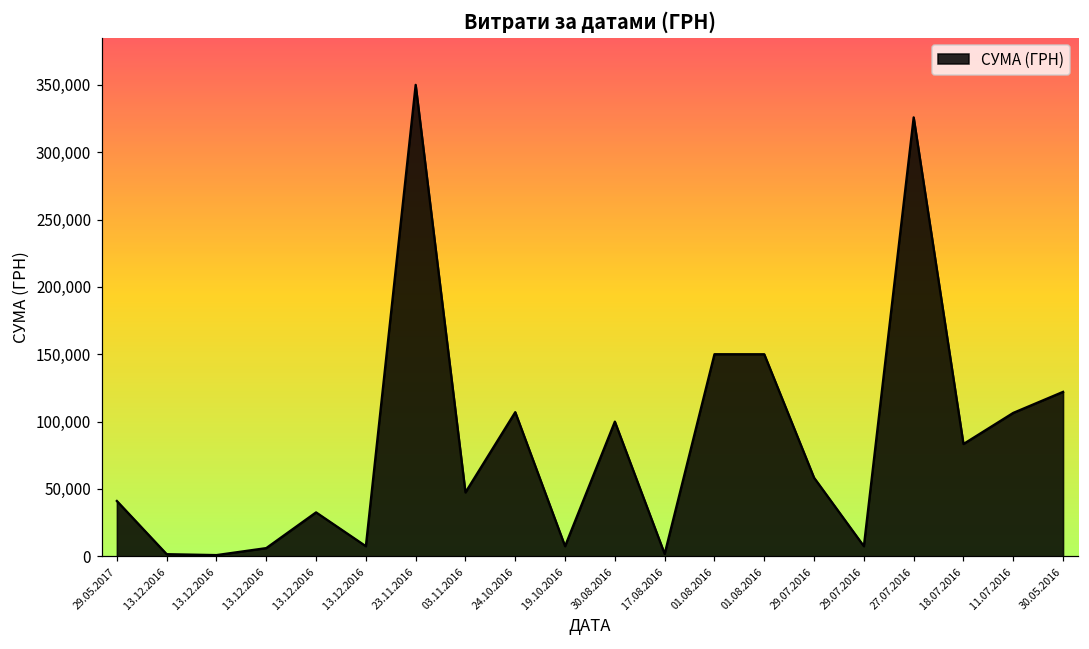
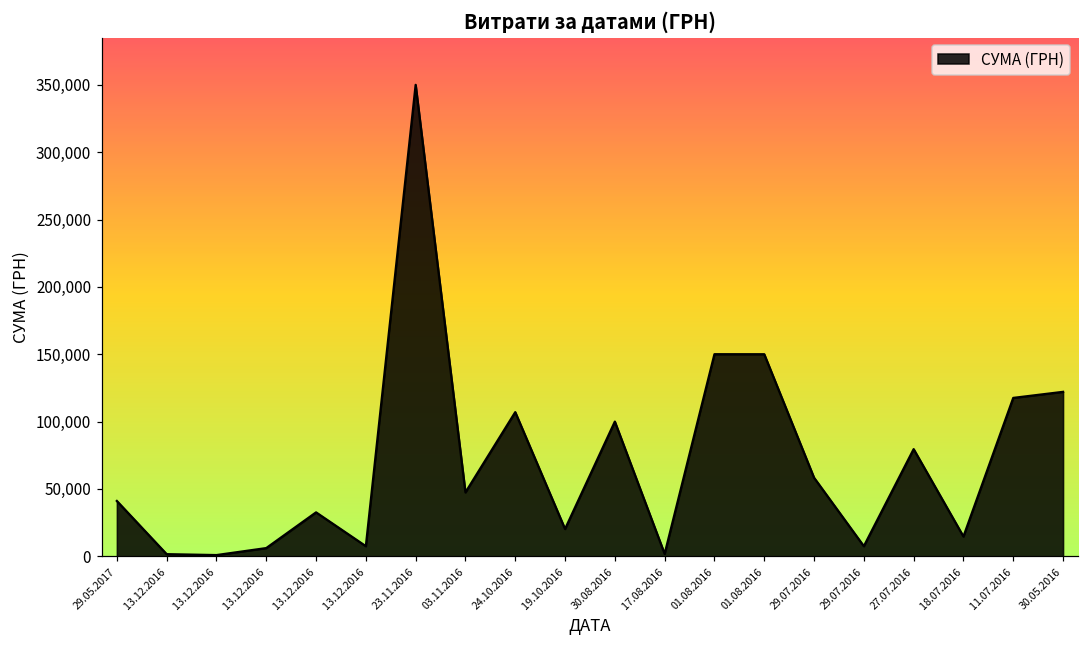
19.10.2016: 8,000 -> 20,000
27.07.2016: 326,000 -> 80,000
18.07.2016: 83,000 -> 15,000
11.07.2016: 106,000 -> 118,000
